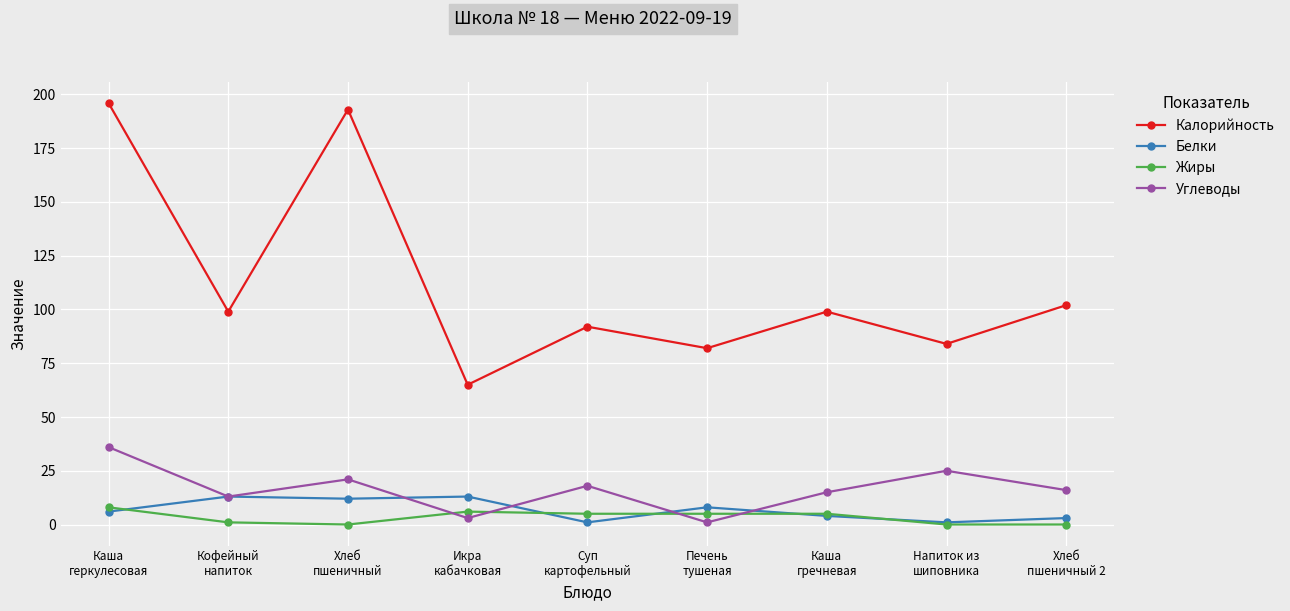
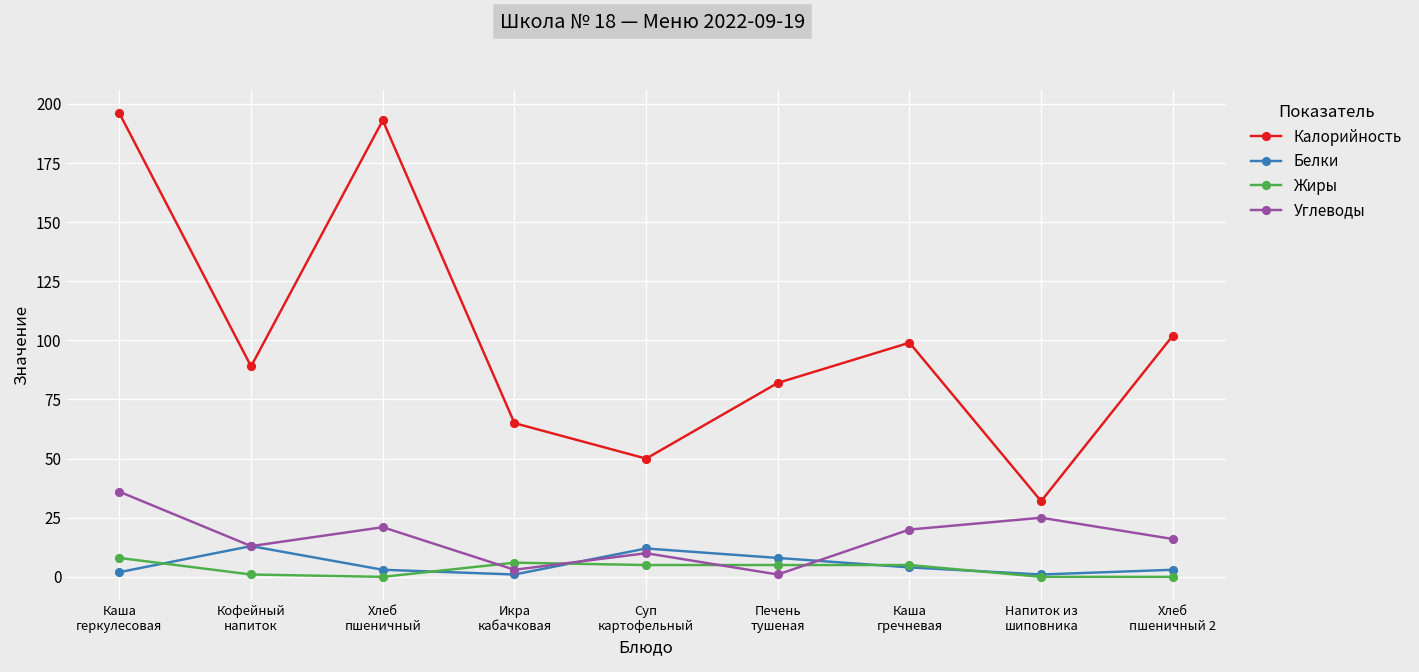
Белки, Каша геркулесовая: 6 -> 2
Калорийность, Кофейный напиток: 99 -> 89
Белки, Хлеб пшеничный: 12 -> 3
Белки, Икра кабачковая: 13 -> 1
Калорийность, Суп картофельный: 92 -> 50
Белки, Суп картофельный: 1 -> 12
Углеводы, Суп картофельный: 18 -> 10
Углеводы, Каша гречневая: 15 -> 20
Калорийность, Напиток из шиповника: 84 -> 32
